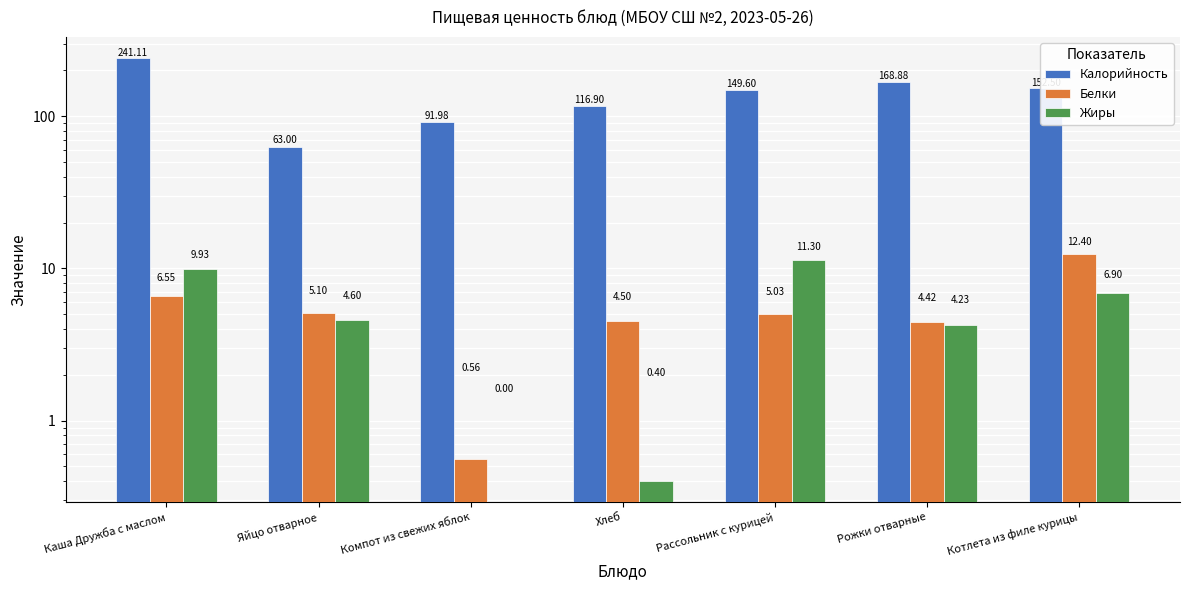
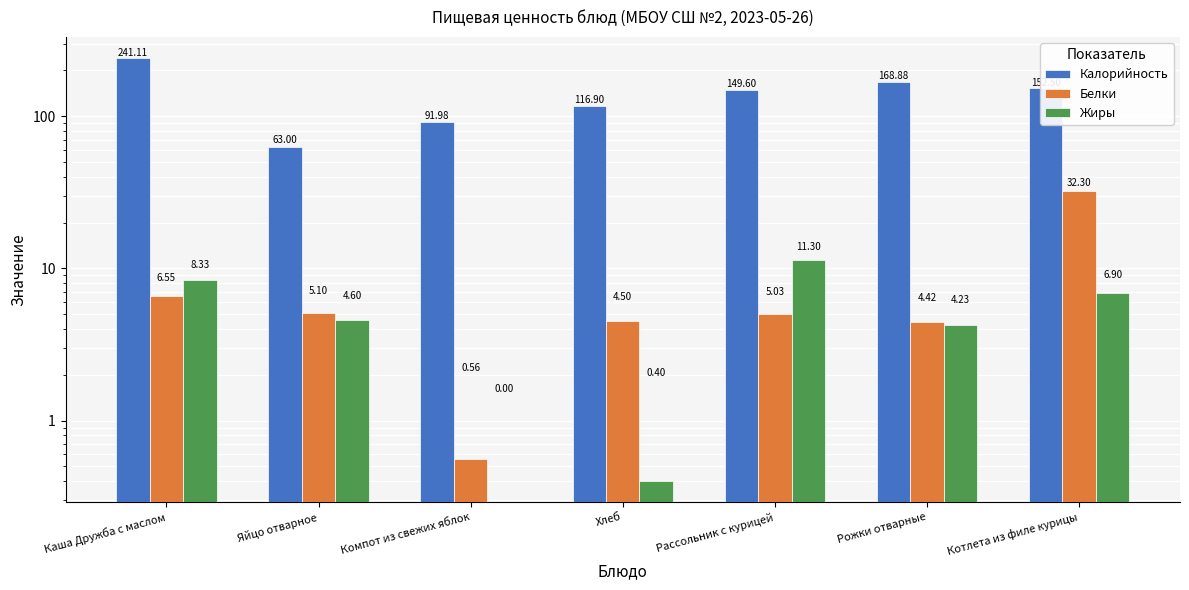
Жиры, Каша Дружба с маслом: 9.93 -> 8.33
Белки, Котлета из филе курицы: 12.40 -> 32.30
